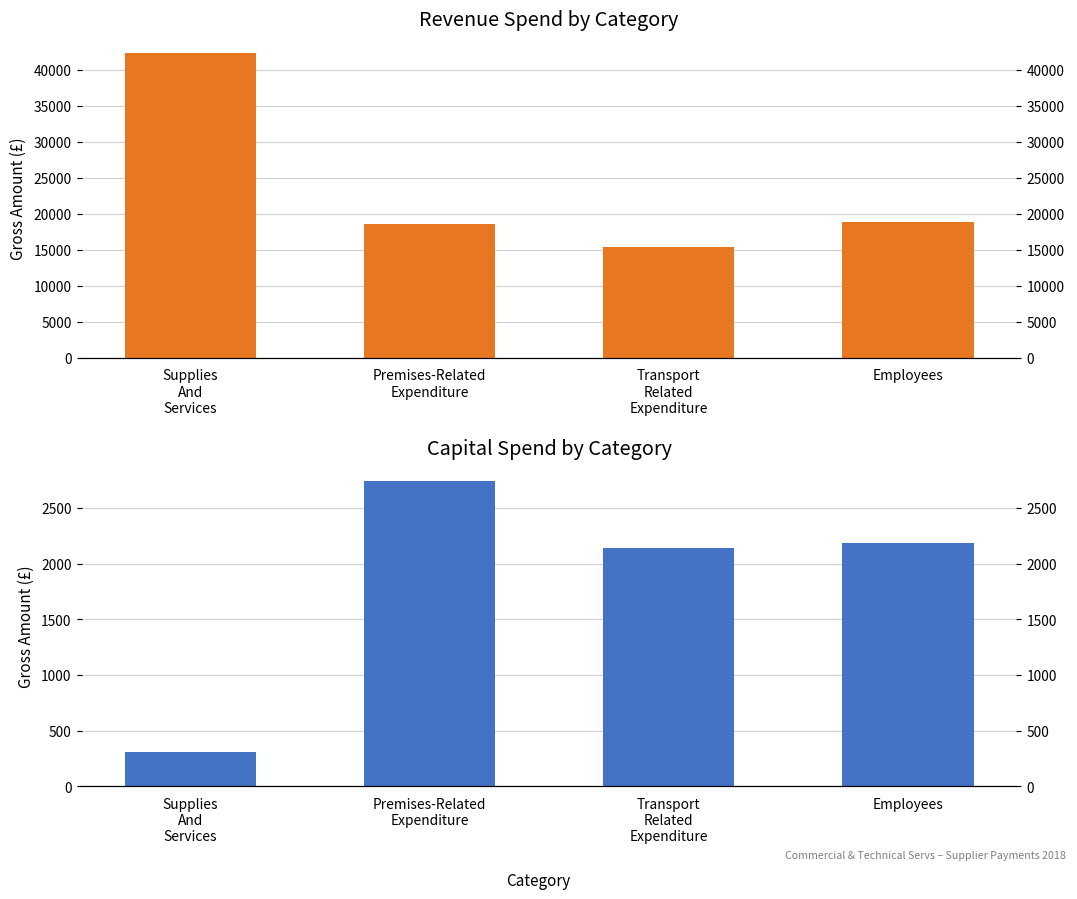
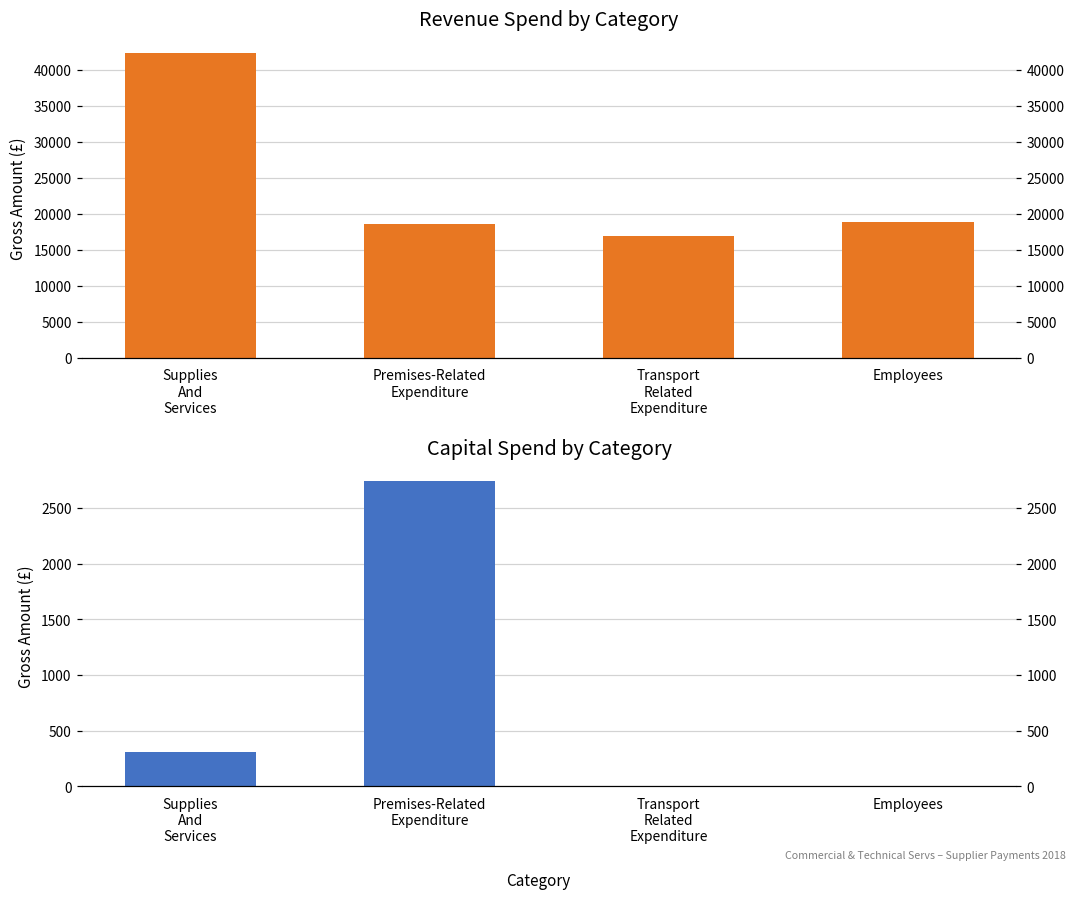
Revenue Spend by Category, Transport Related Expenditure: 15000 -> 17000
Capital Spend by Category, Transport Related Expenditure: 2140 -> 0
Capital Spend by Category, Employees: 2180 -> 0
